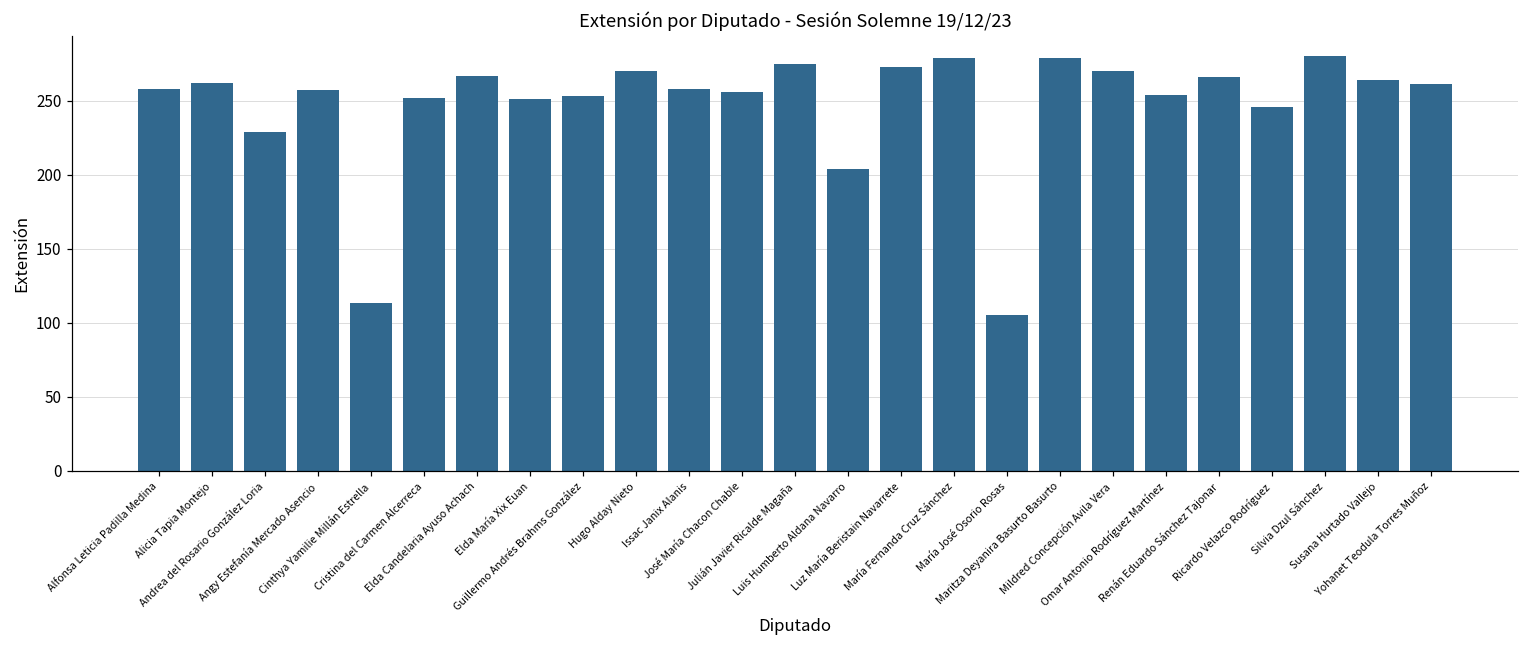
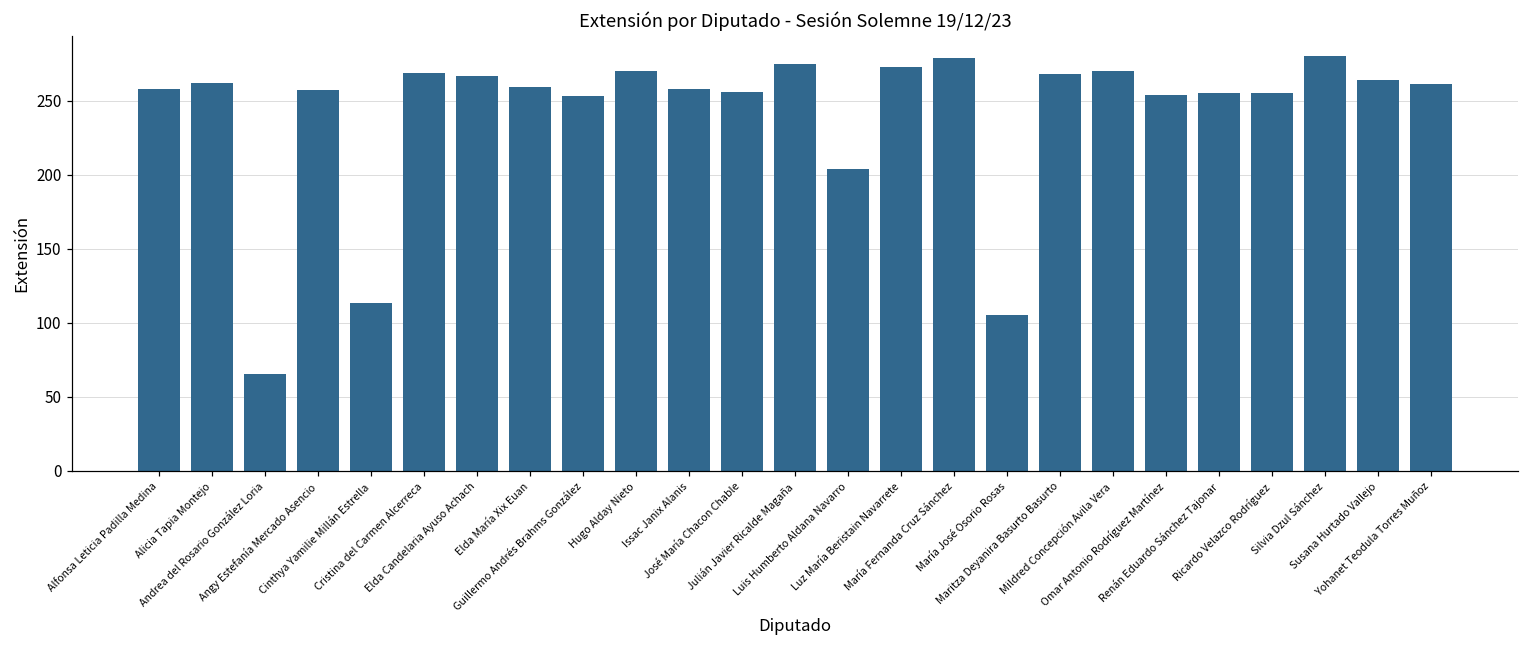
Andrea del Rosario González Loria: 229 -> 65
Cristina del Carmen Alcerreca: 252 -> 269
Elda María Xix Euan: 251 -> 259
Maritza Deyanira Basurto Basurto: 279 -> 268
Renán Eduardo Sánchez Tajonar: 266 -> 255
Ricardo Velazco Rodríguez: 246 -> 255
